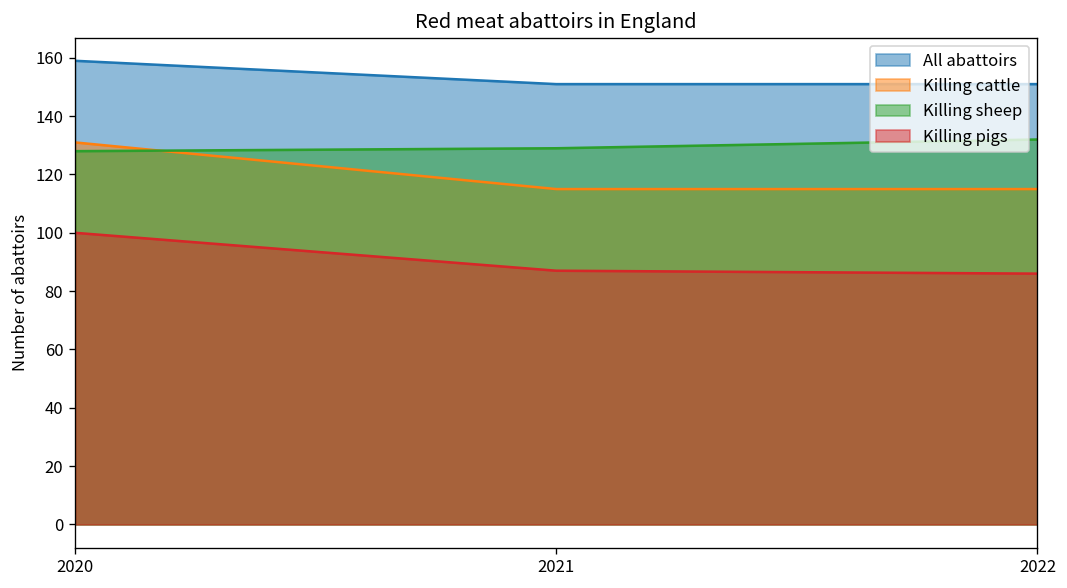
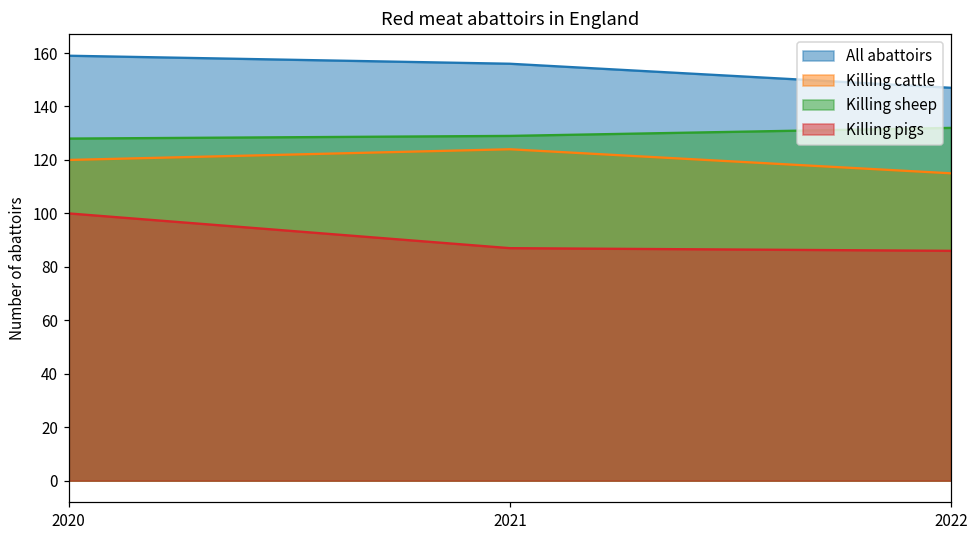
Killing cattle, 2020: 131 -> 120
All abattoirs, 2021: 151 -> 156
Killing cattle, 2021: 115 -> 124
All abattoirs, 2022: 151 -> 147
